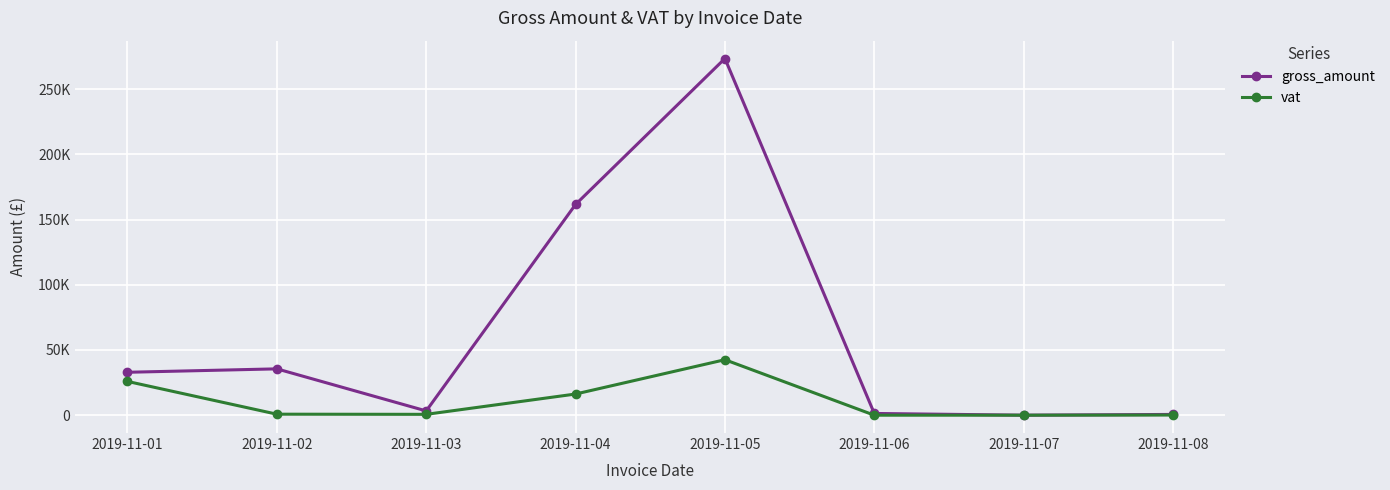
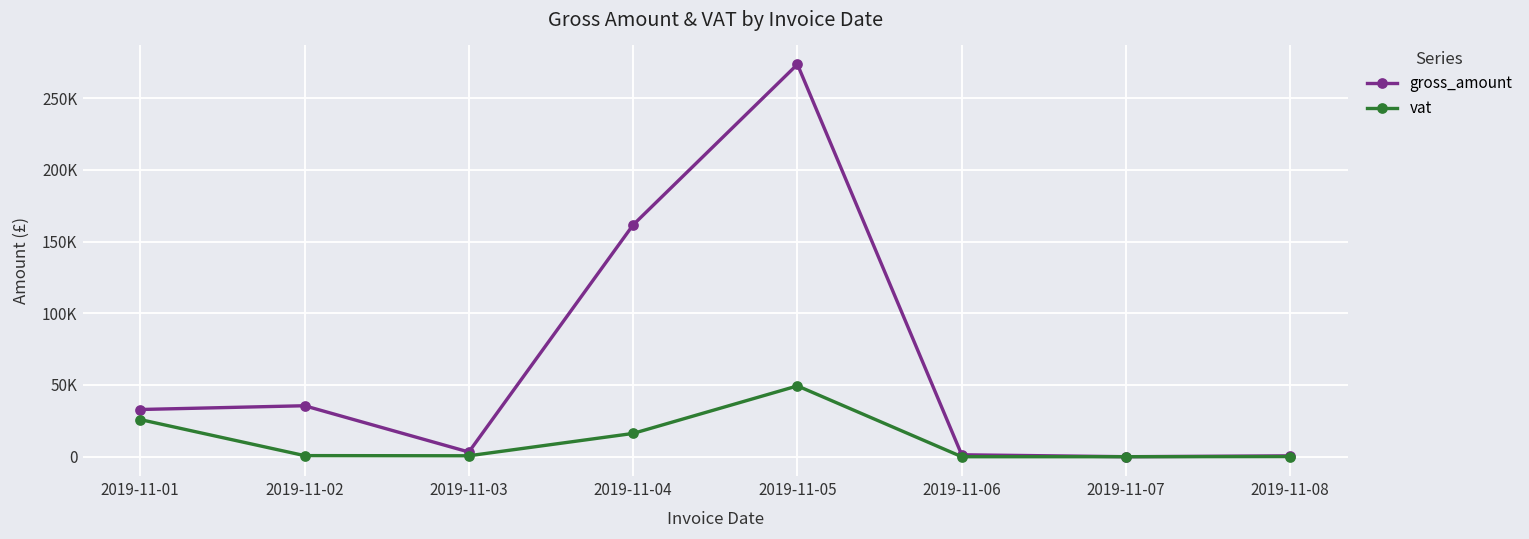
vat, 2019-11-05: 43000 -> 49000
